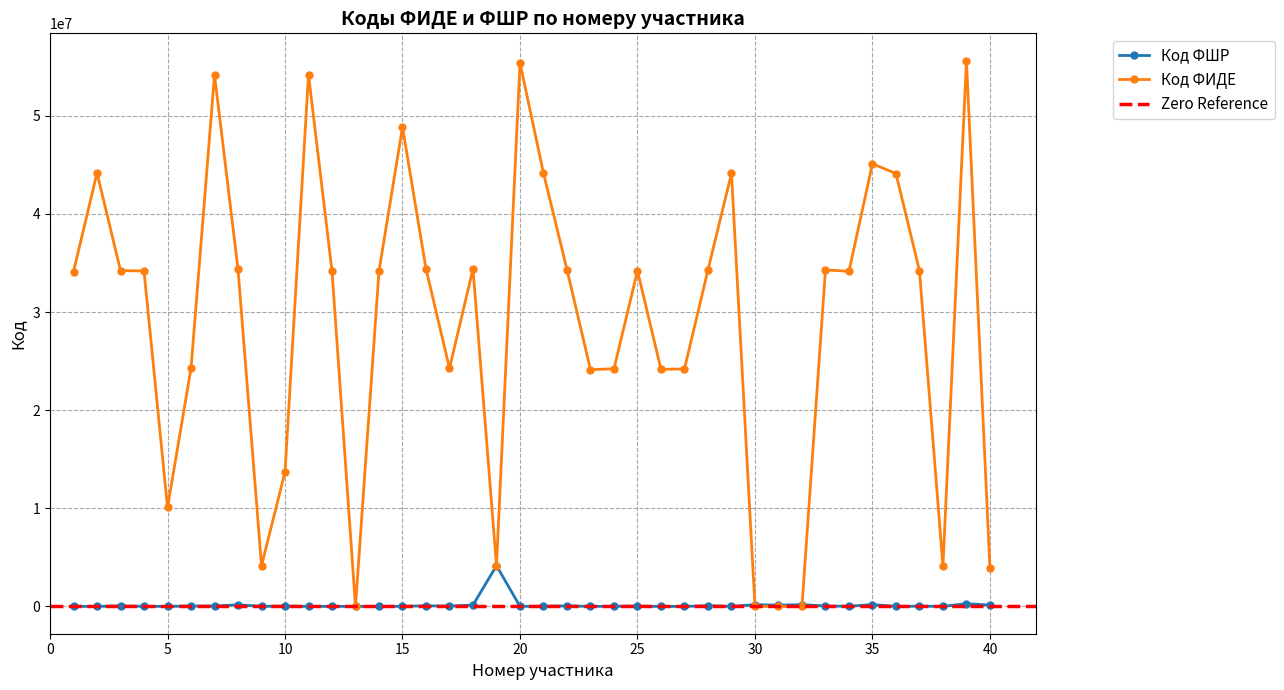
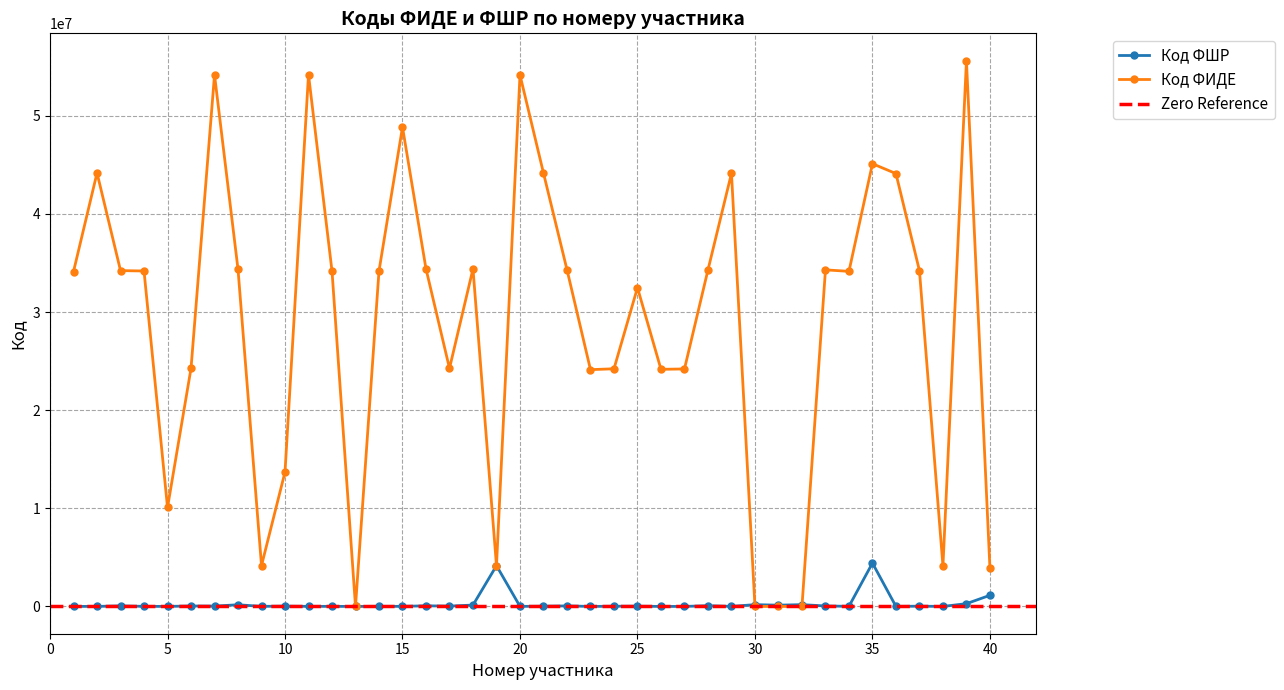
Код ФИДЕ, 20: 55000000 -> 54000000
Код ФИДЕ, 25: 34000000 -> 32000000
Код ФШР, 35: 0 -> 4000000
Код ФШР, 40: 0 -> 1000000
